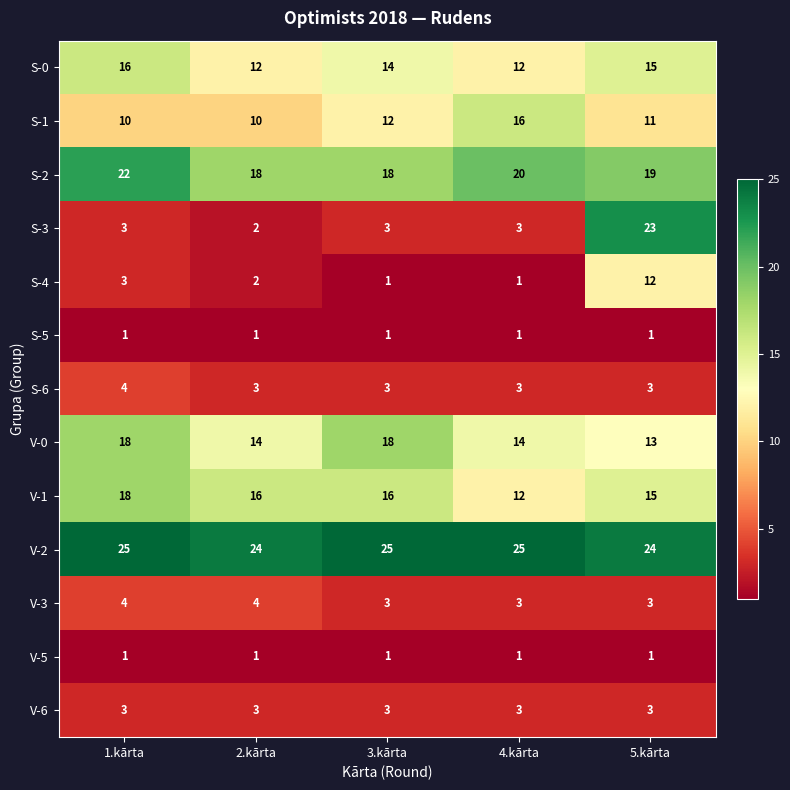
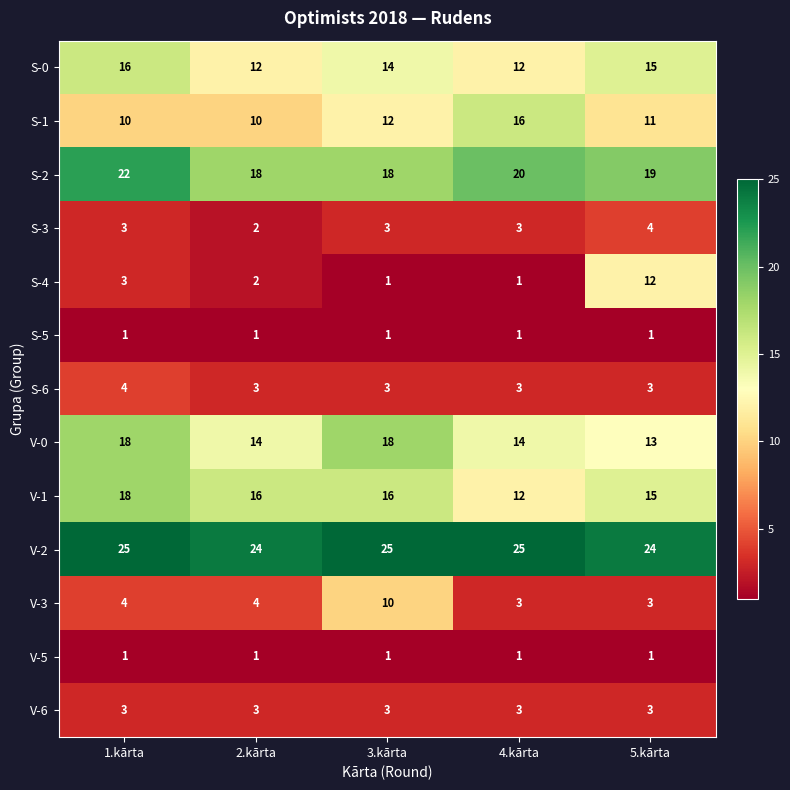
S-3, 5.kārta: 23 -> 4
V-3, 3.kārta: 3 -> 10
